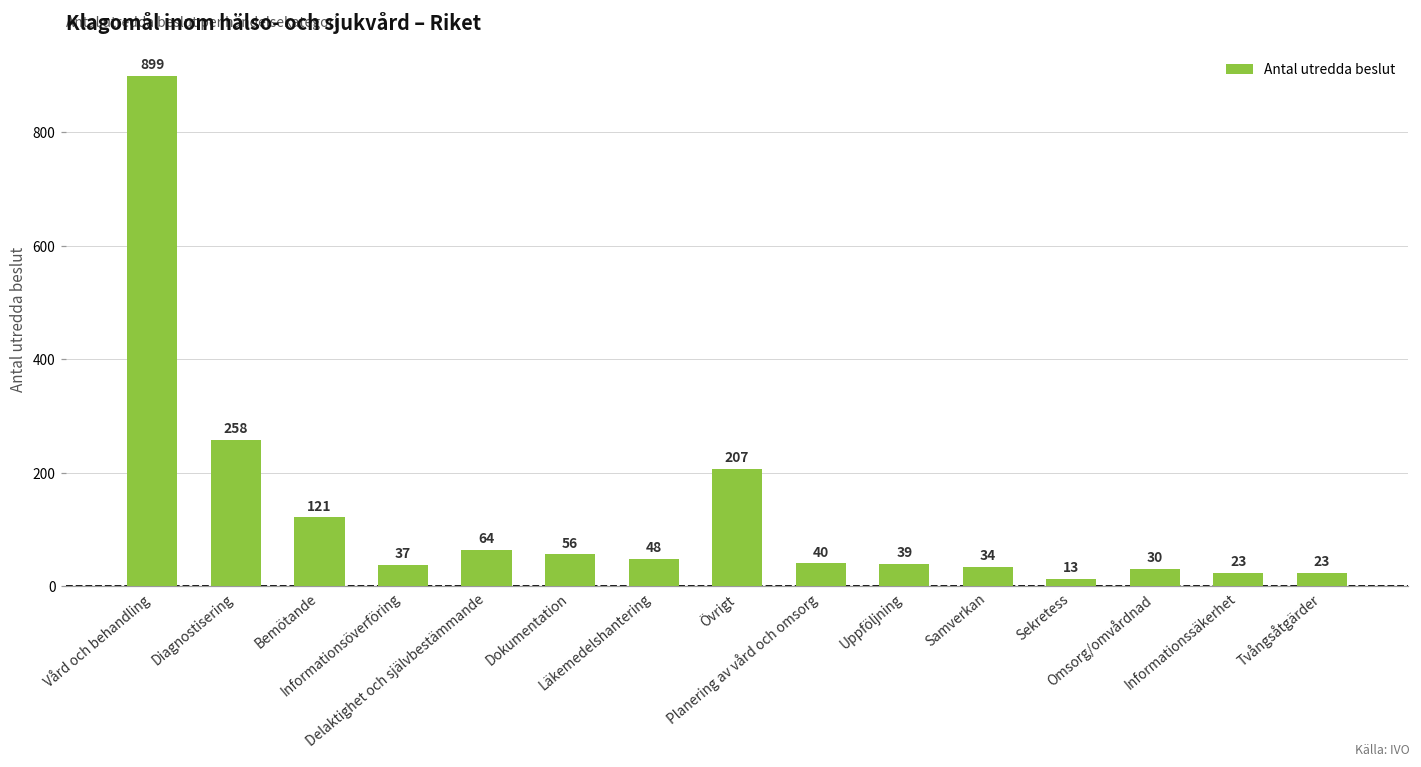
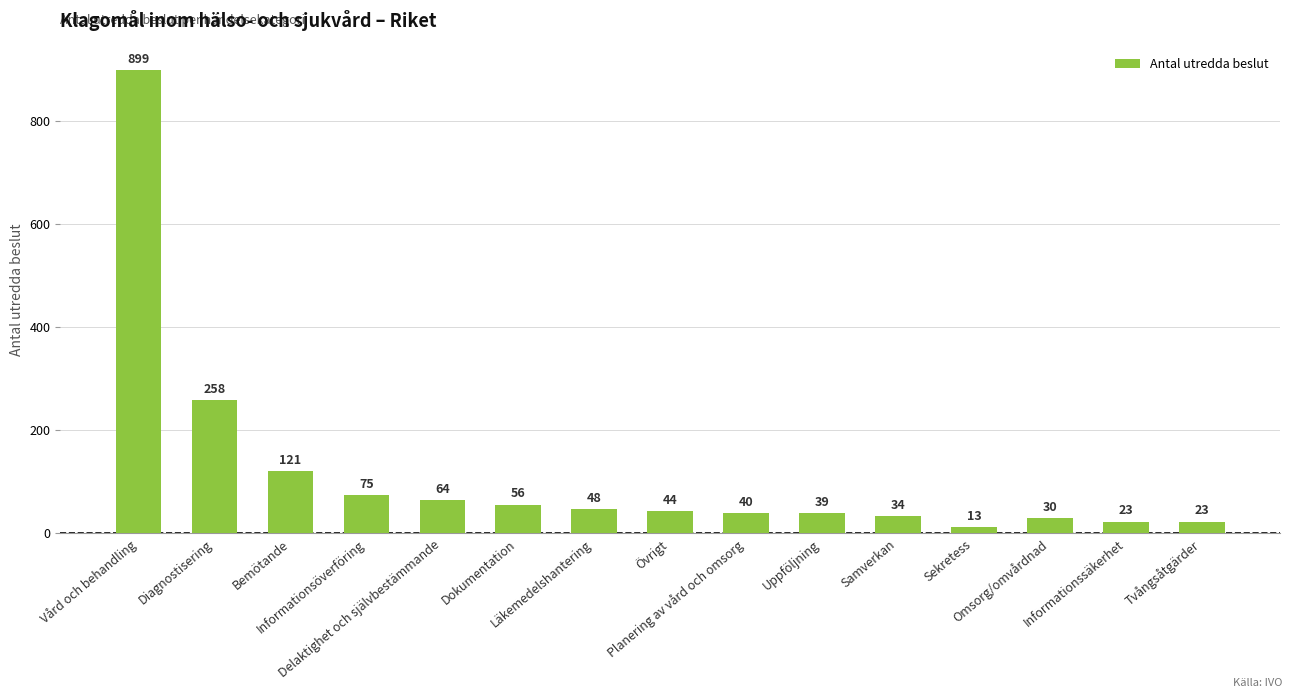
Informationsöverföring: 37 -> 75
Övrigt: 207 -> 44
